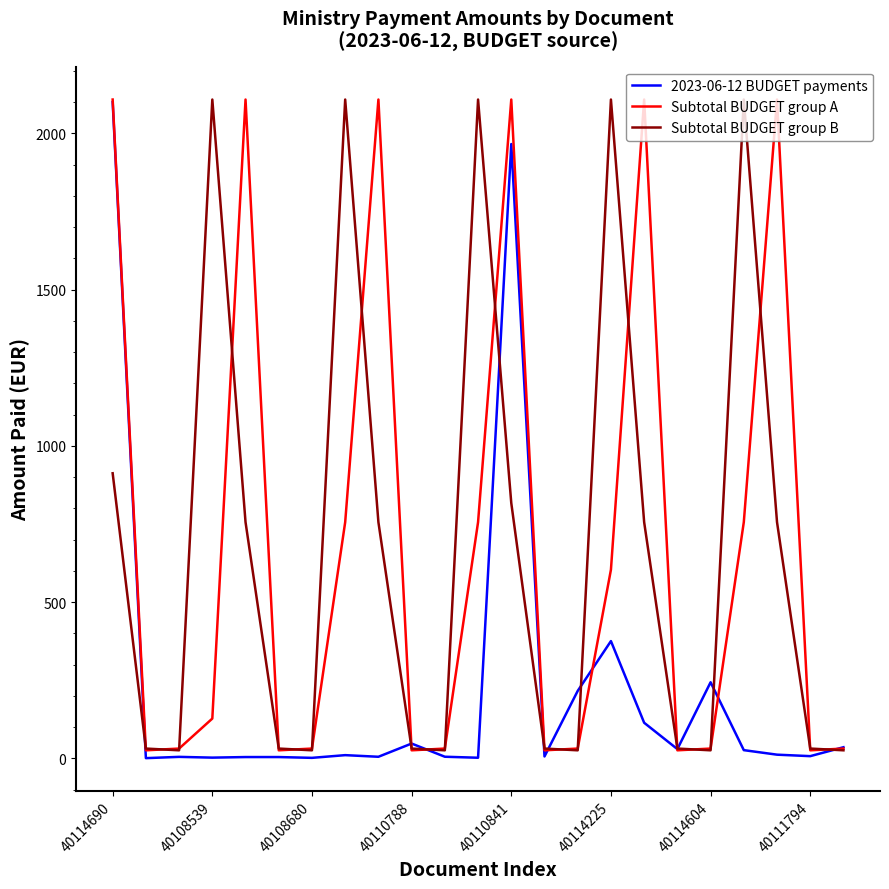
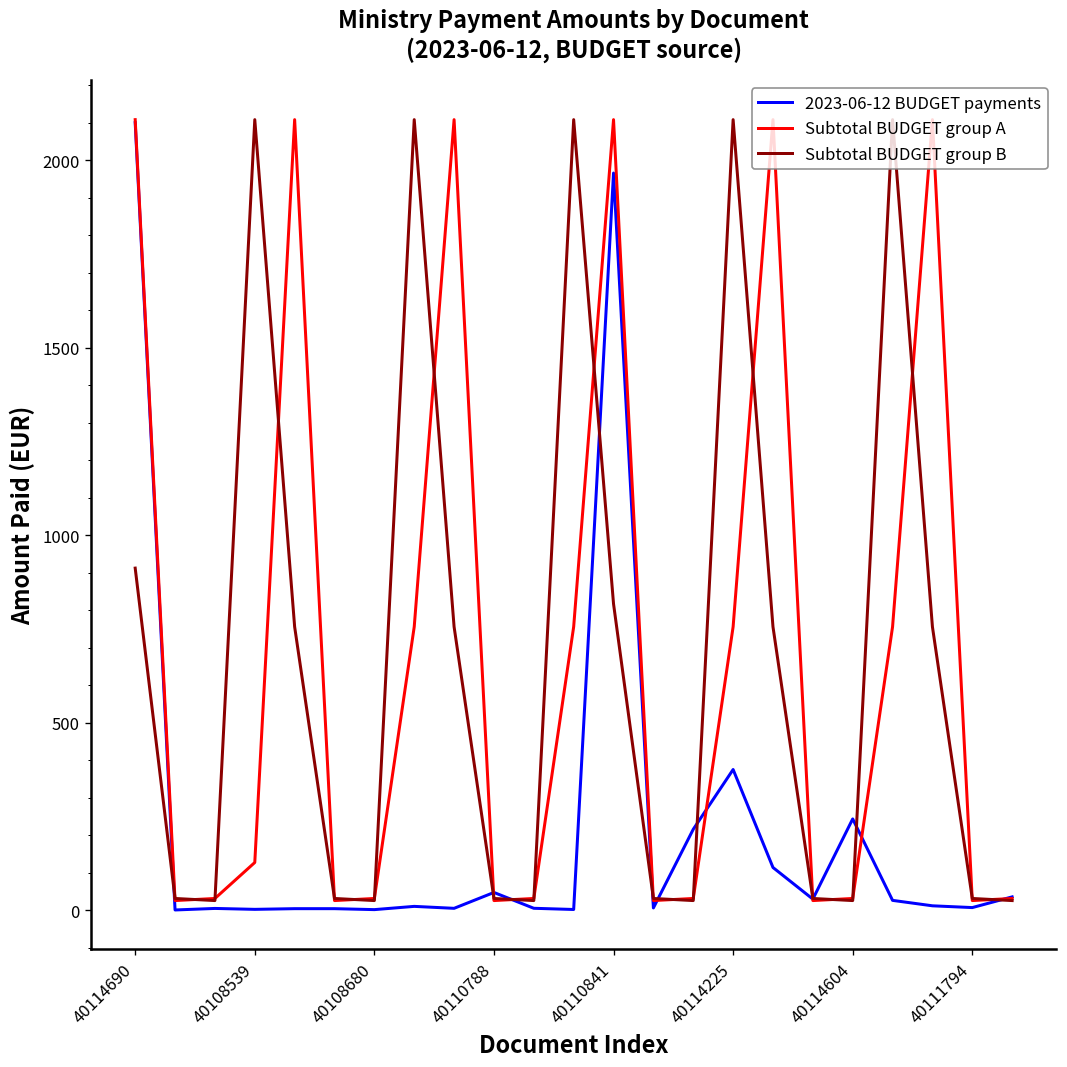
Subtotal BUDGET group A, 40114225: 600 -> 760
